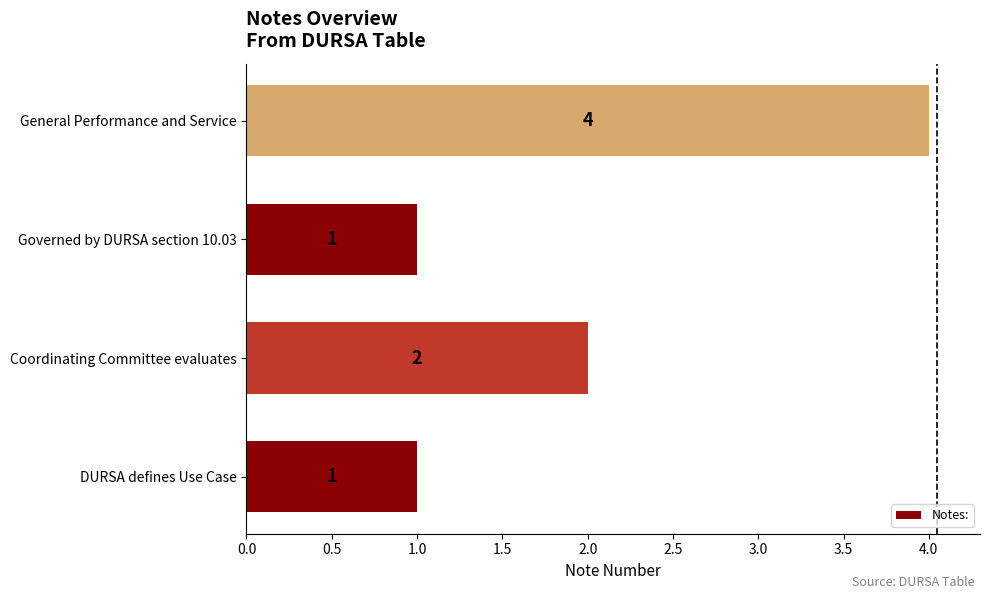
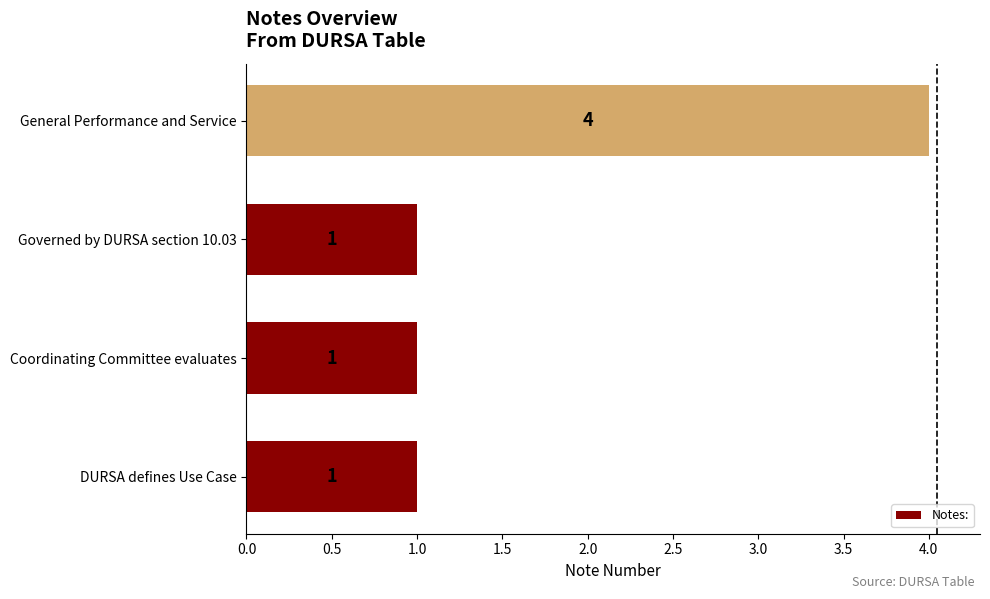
Coordinating Committee evaluates: 2 -> 1
